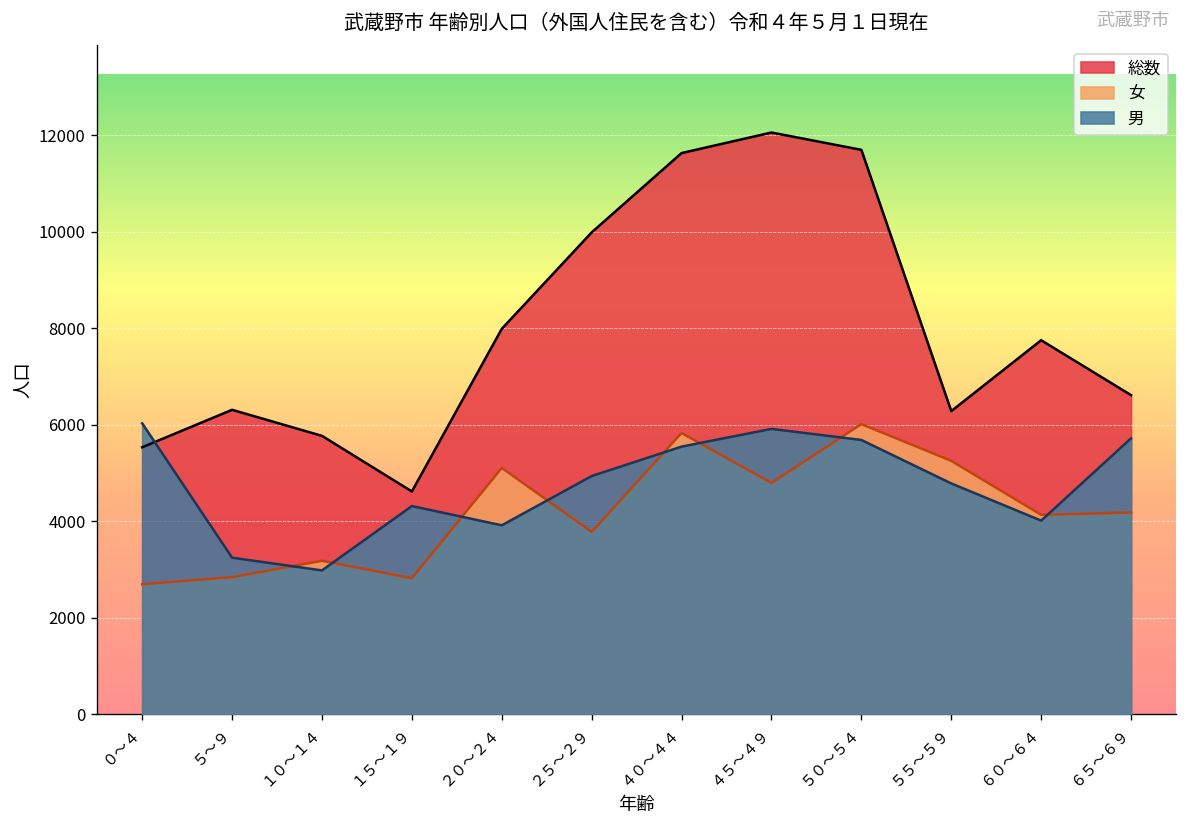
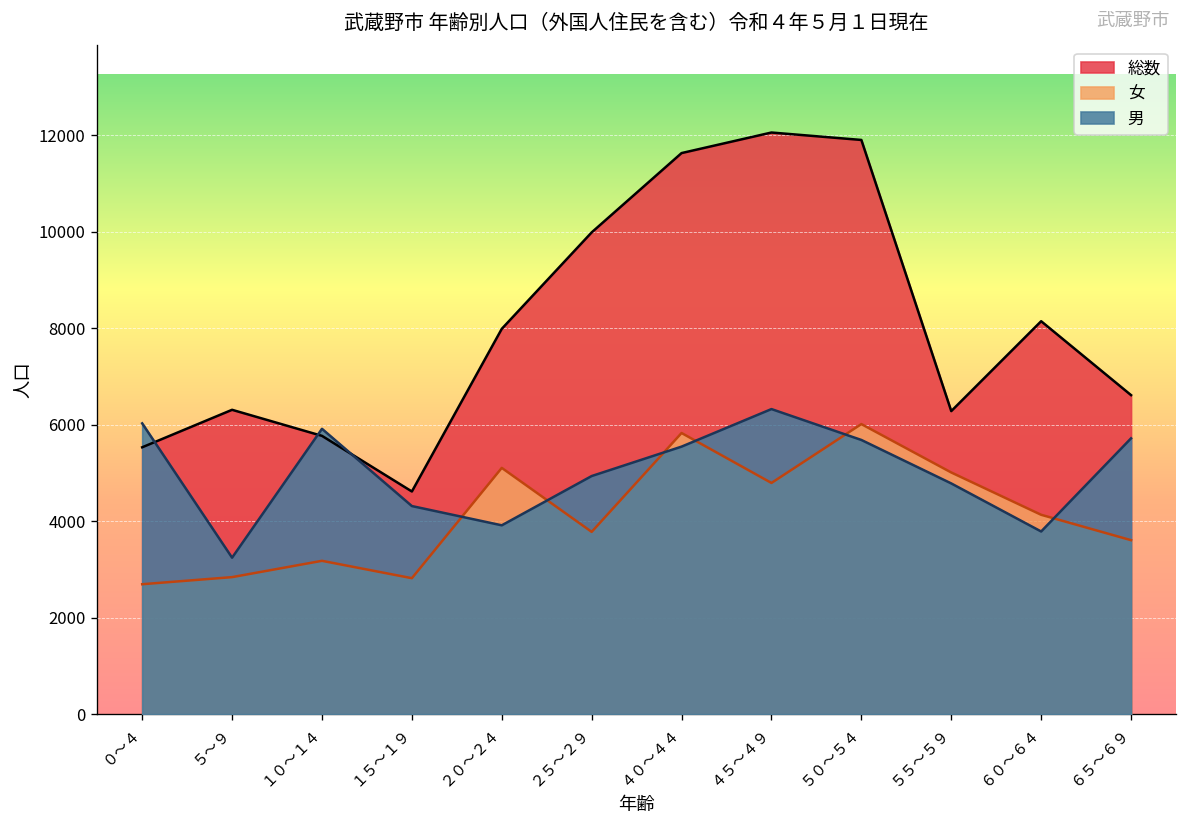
男, １０～１４: 3000 -> 5900
男, ４５～４９: 5900 -> 6300
総数, ５０～５４: 11700 -> 11900
女, ５５～５９: 5300 -> 5000
総数, ６０～６４: 7800 -> 8100
男, ６０～６４: 4000 -> 3800
女, ６５～６９: 4200 -> 3600
